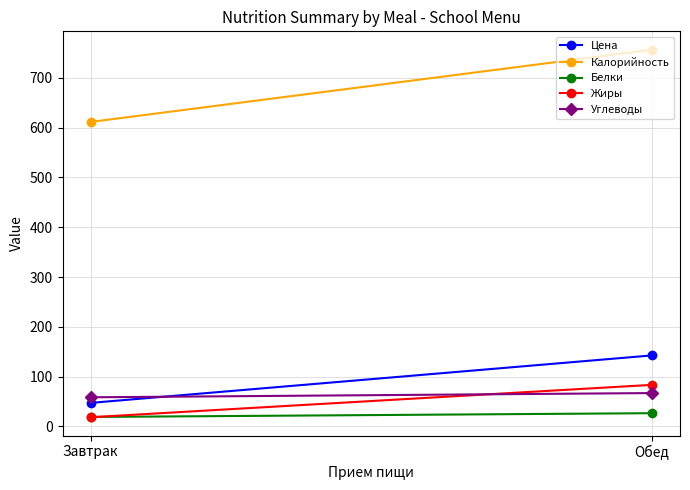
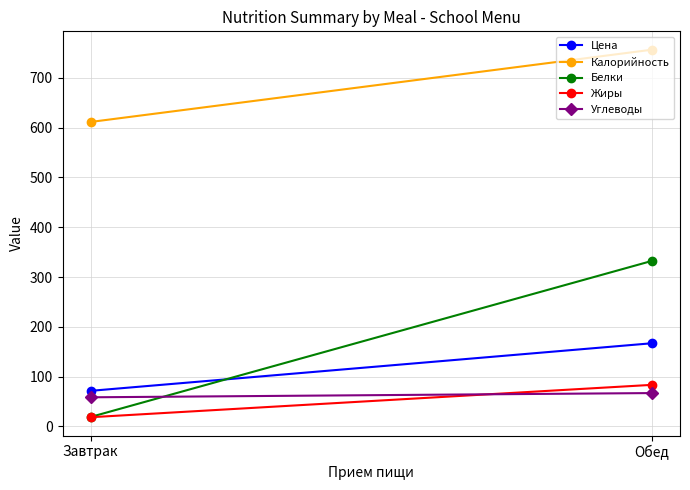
Цена, Завтрак: 50 -> 70
Цена, Обед: 140 -> 170
Белки, Обед: 30 -> 330
